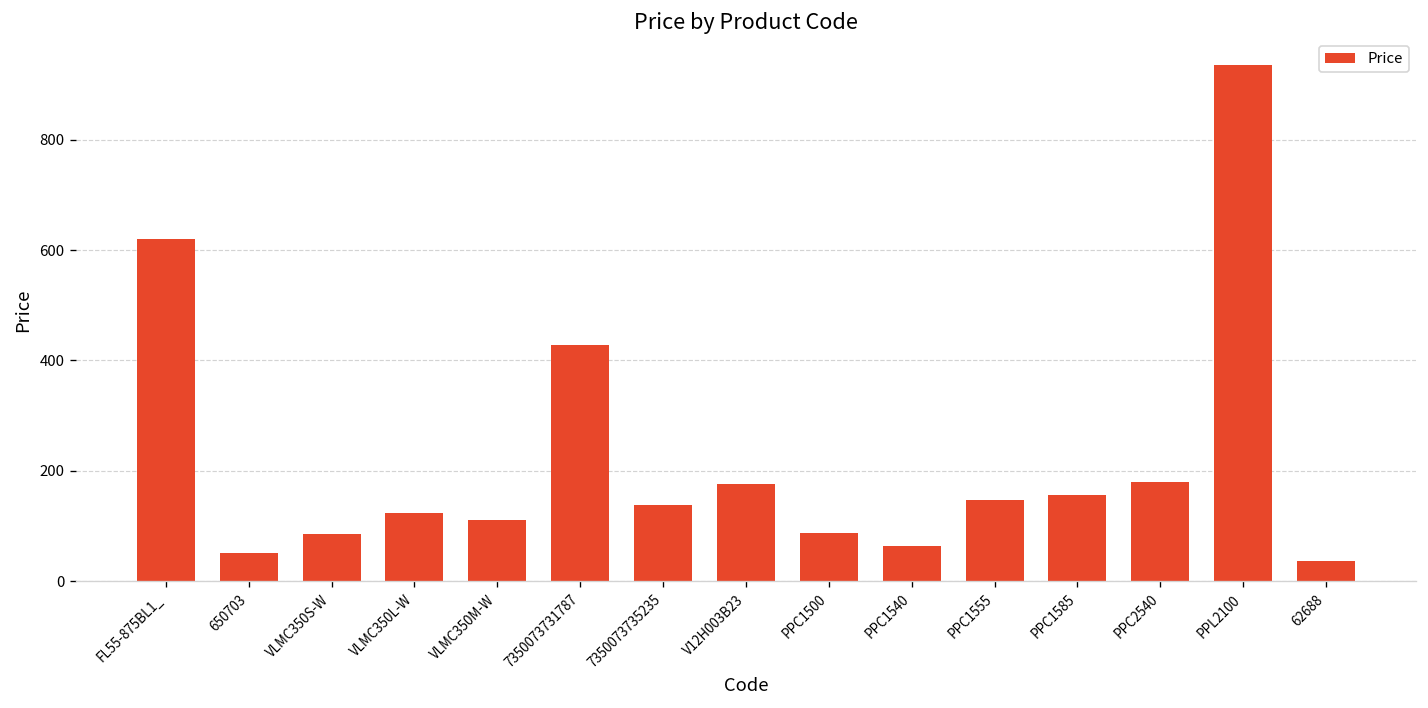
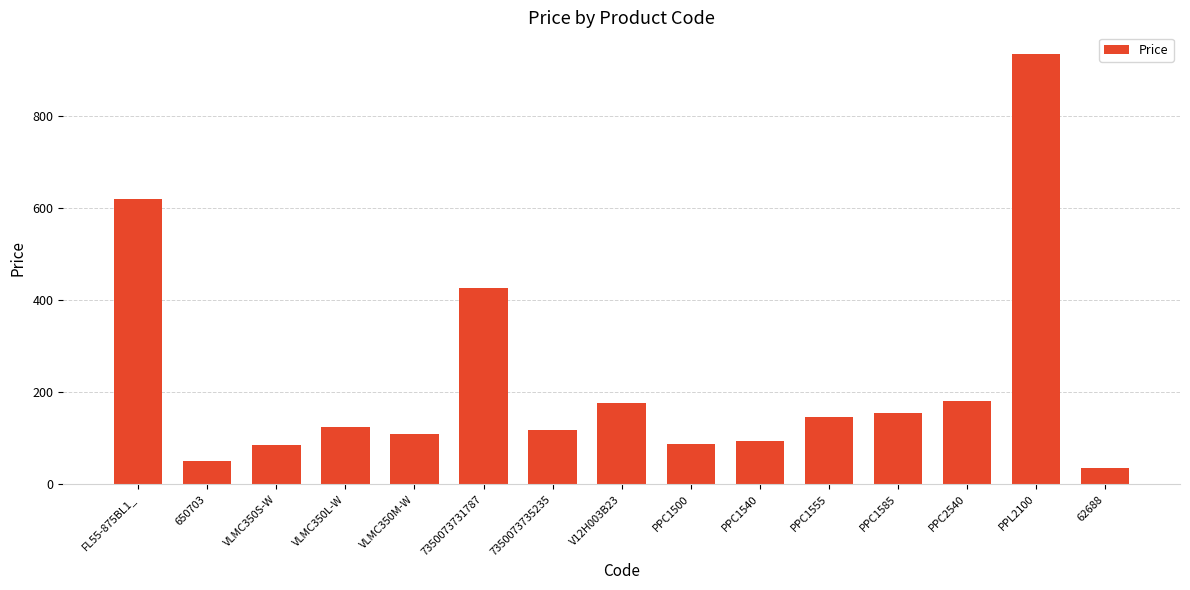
7350073735235: 140 -> 120
PPC1540: 60 -> 90
